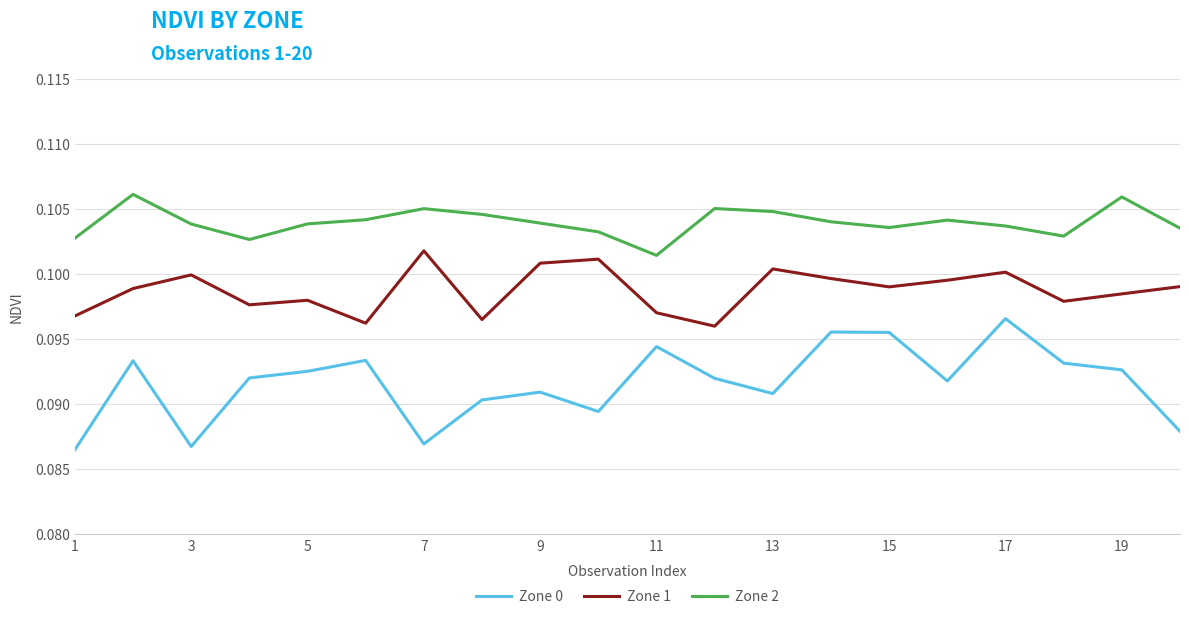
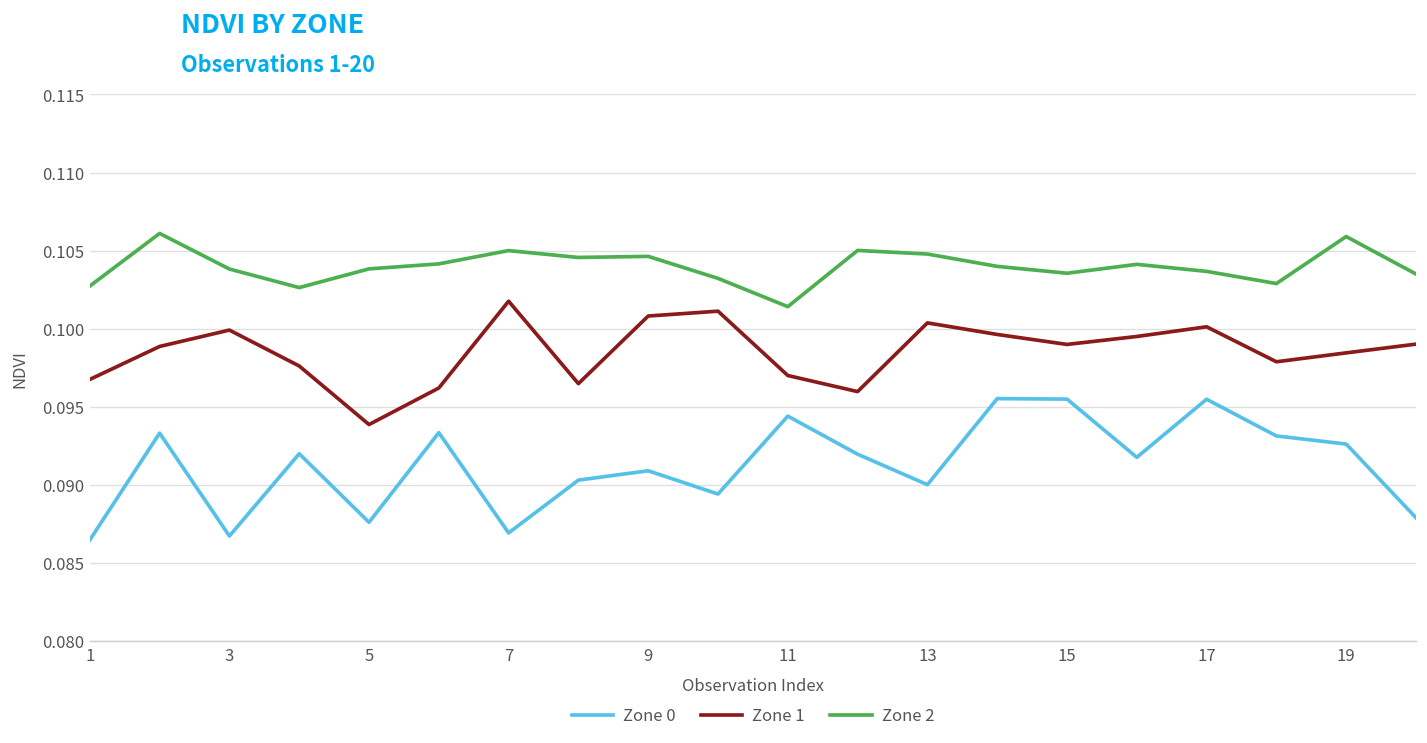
Zone 0, 5: 0.0925 -> 0.0876
Zone 1, 5: 0.0980 -> 0.0939
Zone 2, 9: 0.1039 -> 0.1046
Zone 0, 13: 0.0908 -> 0.0900
Zone 0, 17: 0.0966 -> 0.0955
